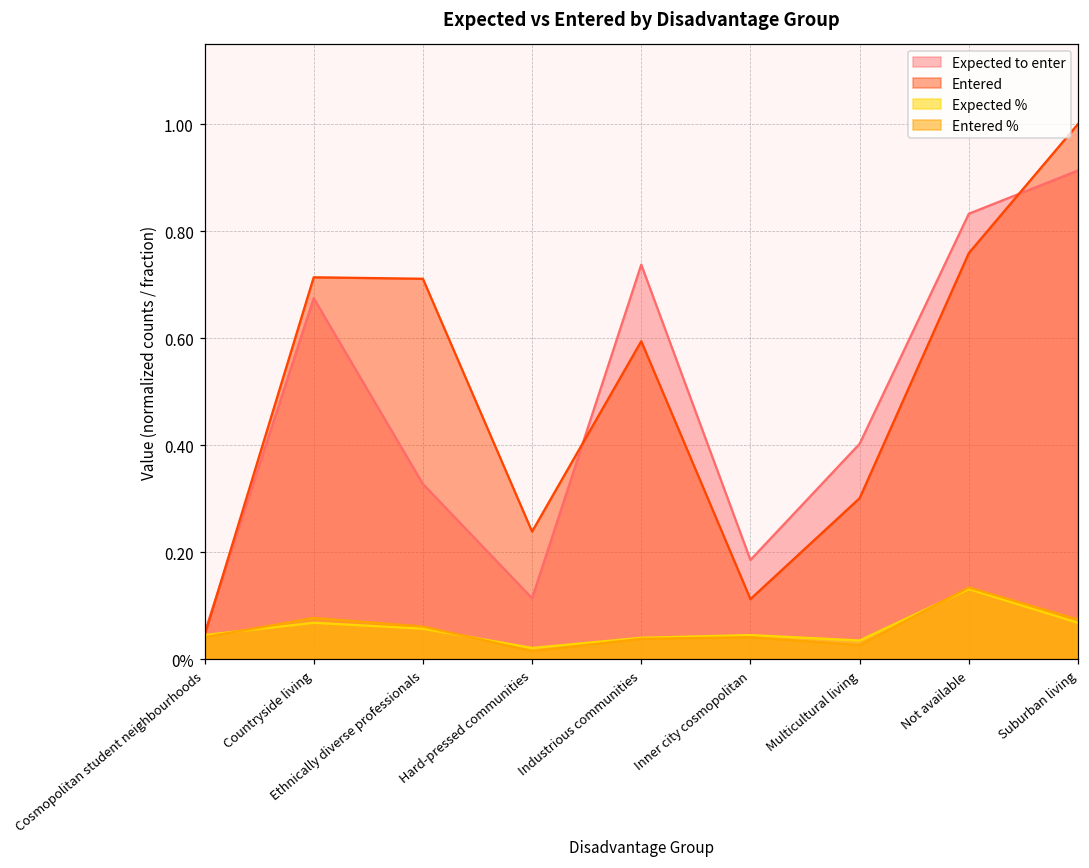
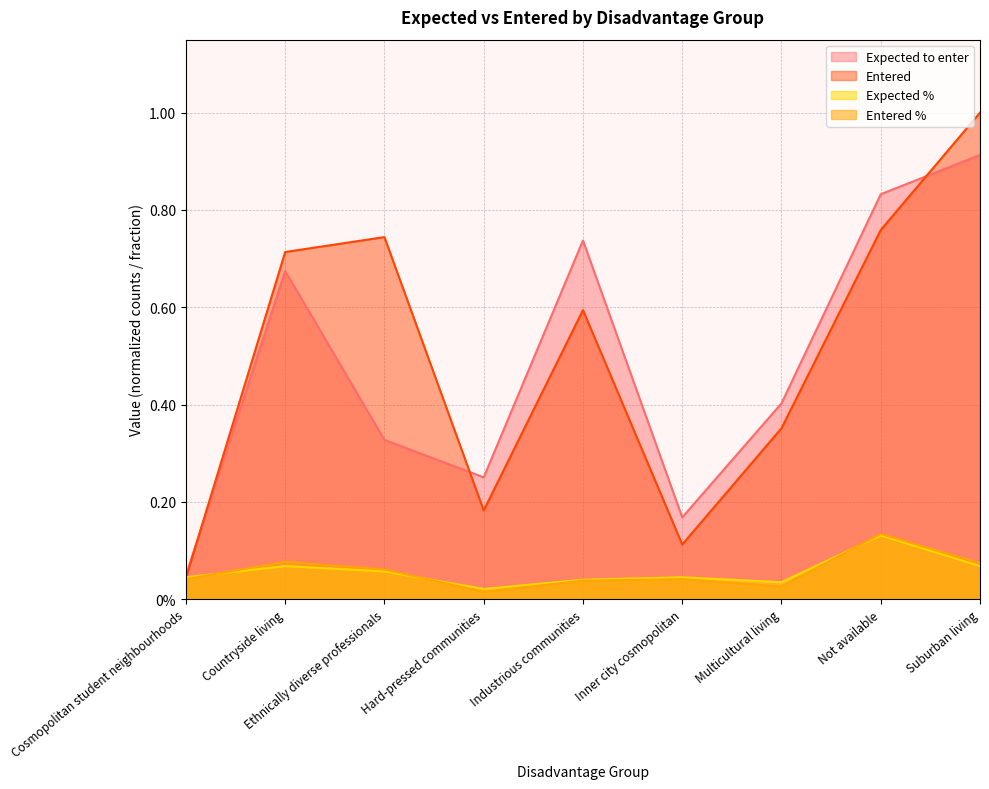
Entered, Ethnically diverse professionals: 0.71 -> 0.74
Expected to enter, Hard-pressed communities: 0.11 -> 0.25
Entered, Hard-pressed communities: 0.24 -> 0.18
Expected to enter, Inner city cosmopolitan: 0.19 -> 0.17
Entered, Multicultural living: 0.30 -> 0.35
